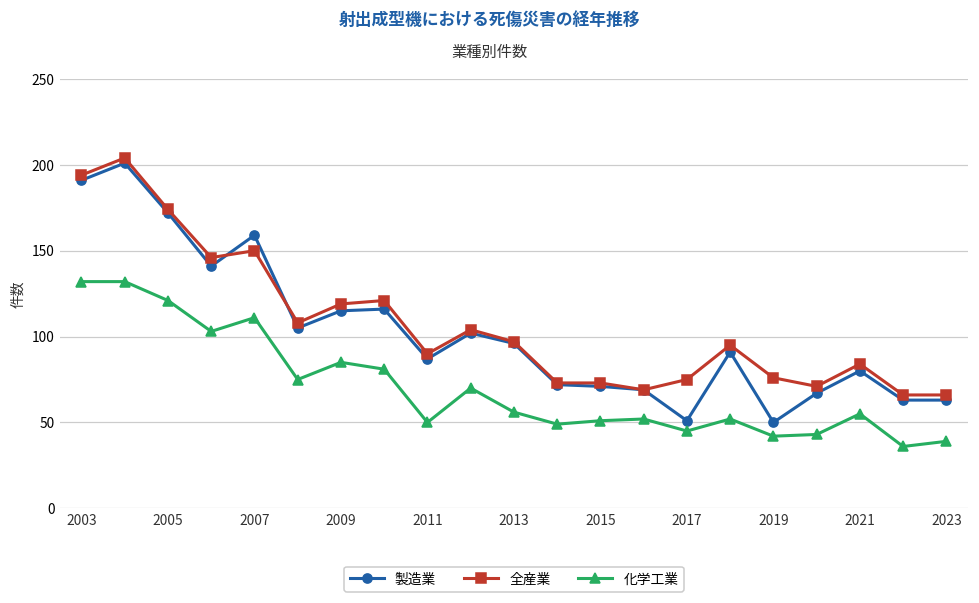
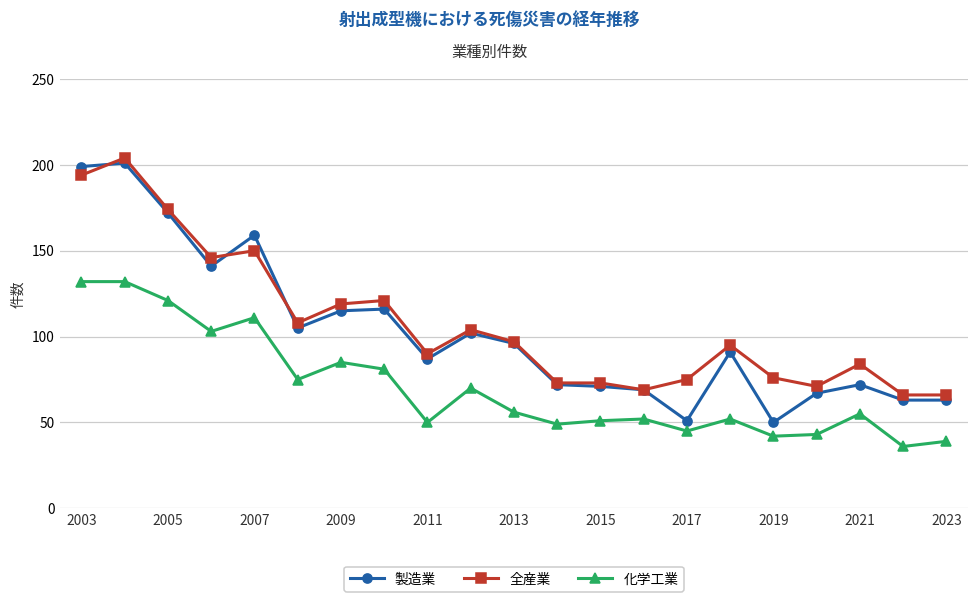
製造業, 2003: 191 -> 199
製造業, 2021: 80 -> 72
